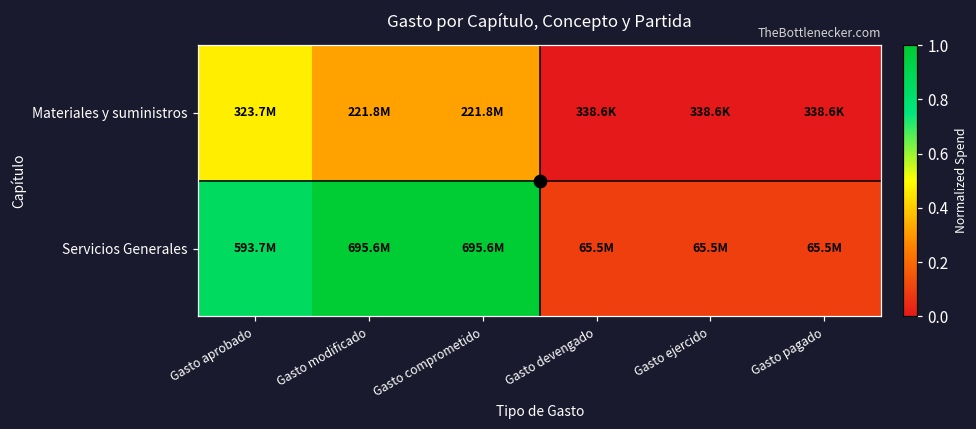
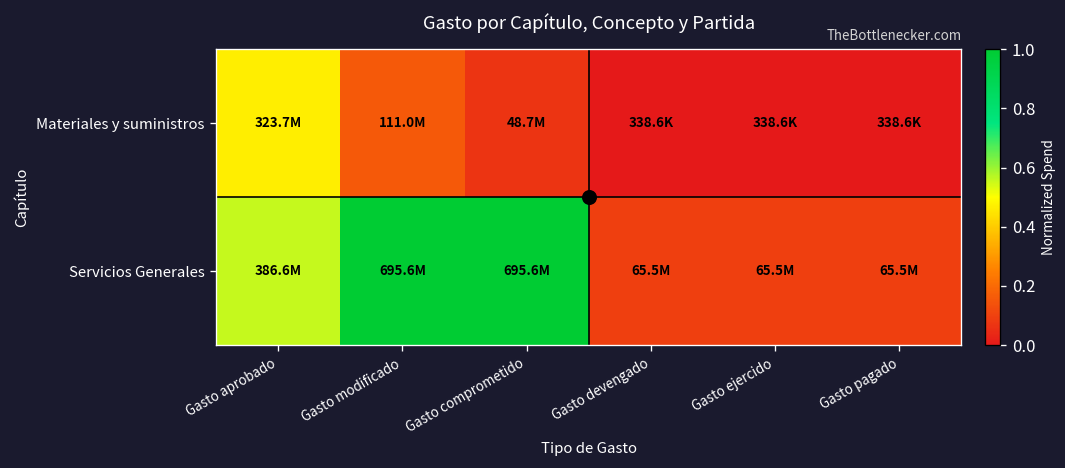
Materiales y suministros, Gasto modificado: 221.8M -> 111.0M
Materiales y suministros, Gasto comprometido: 221.8M -> 48.7M
Servicios Generales, Gasto aprobado: 593.7M -> 386.6M
